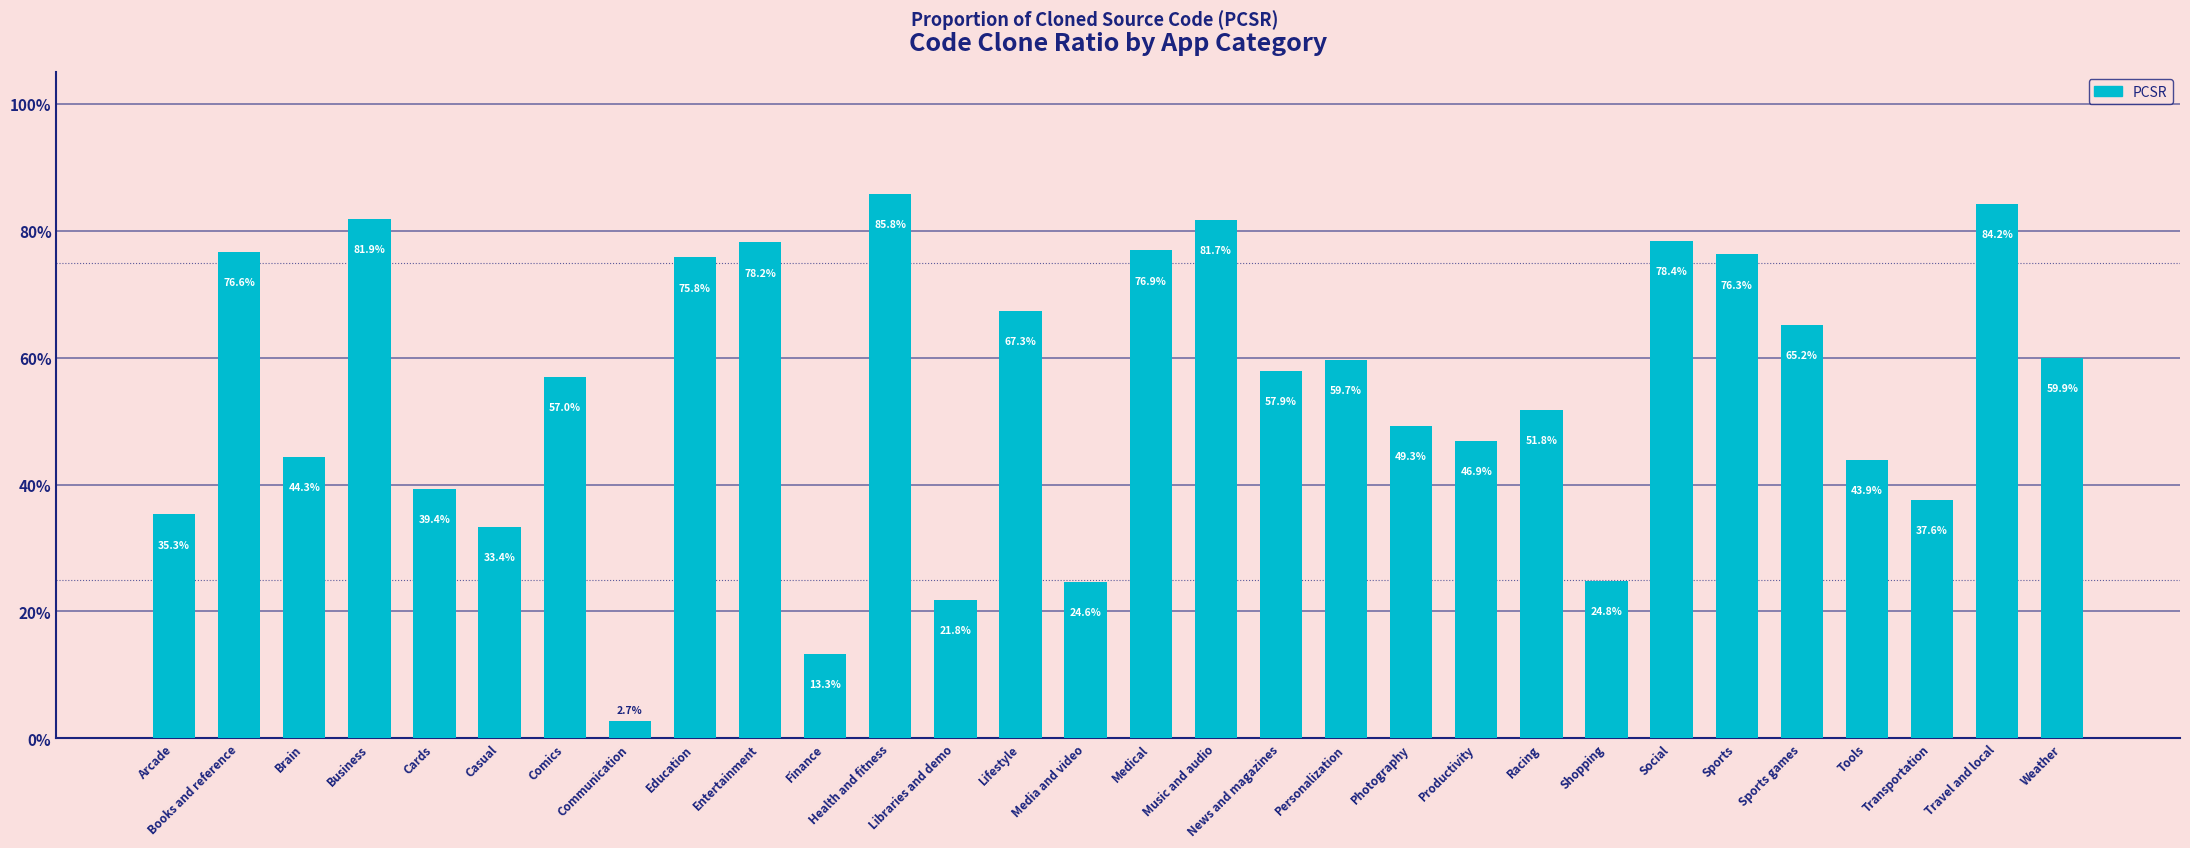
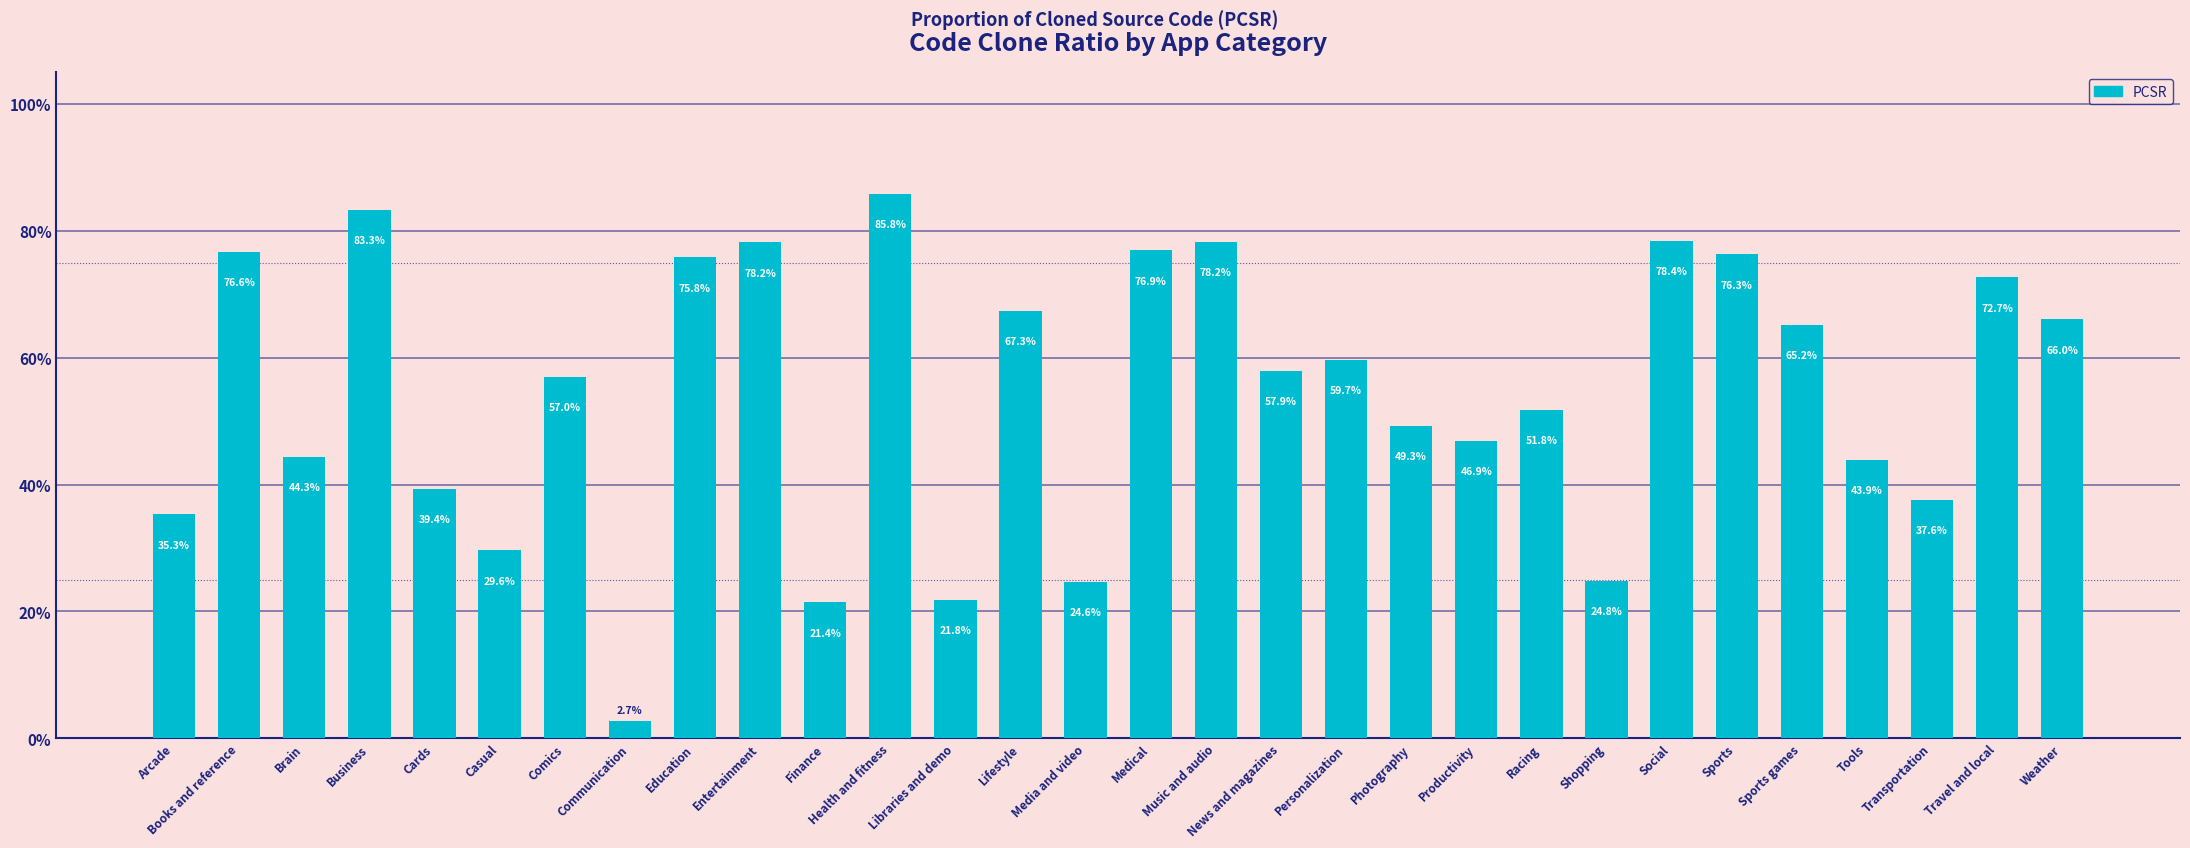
Business: 81.9% -> 83.3%
Casual: 33.4% -> 29.6%
Finance: 13.3% -> 21.4%
Music and audio: 81.7% -> 78.2%
Travel and local: 84.2% -> 72.7%
Weather: 59.9% -> 66.0%
